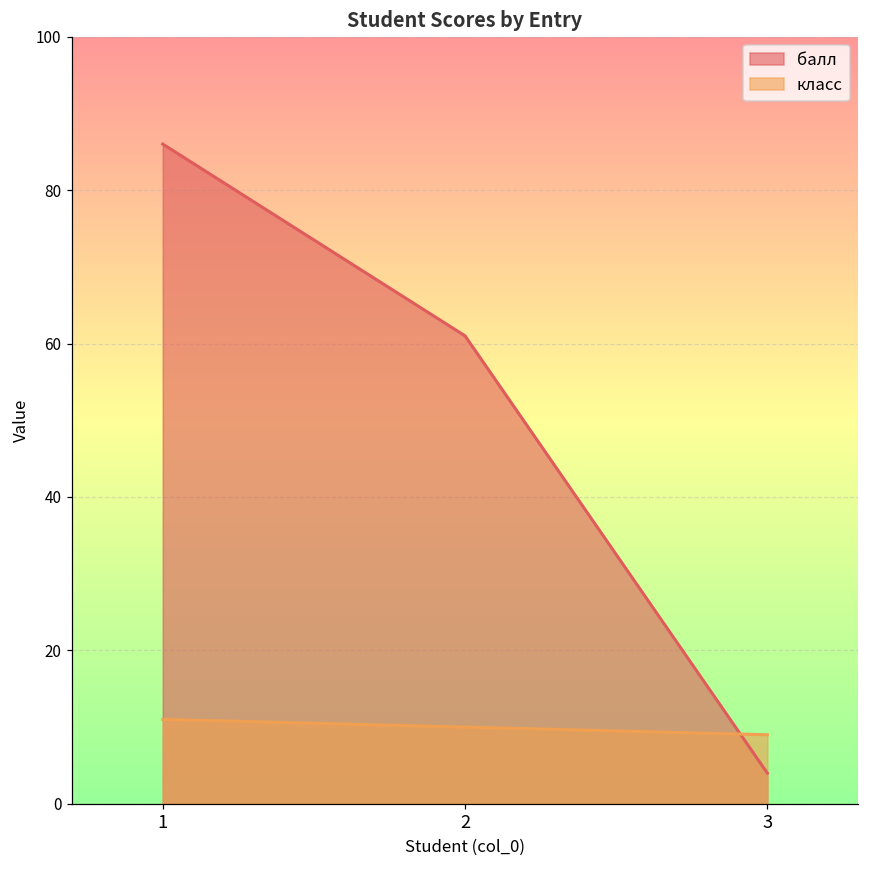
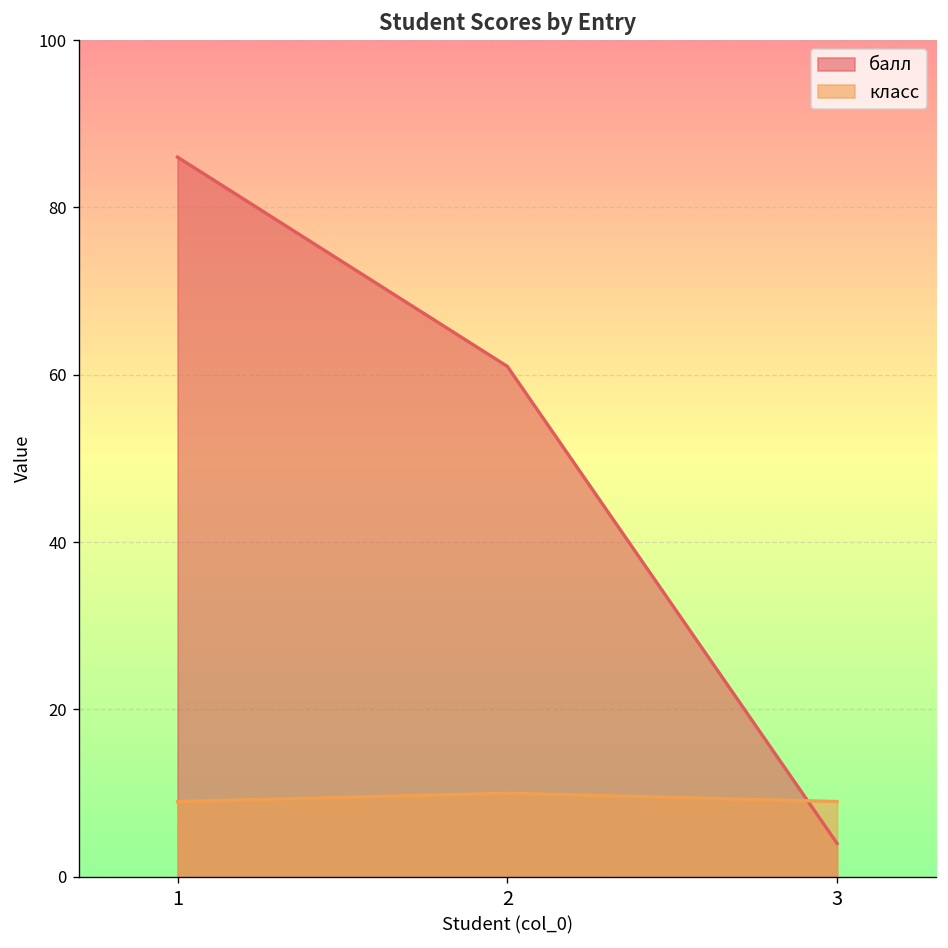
класс, 1: 11 -> 9
